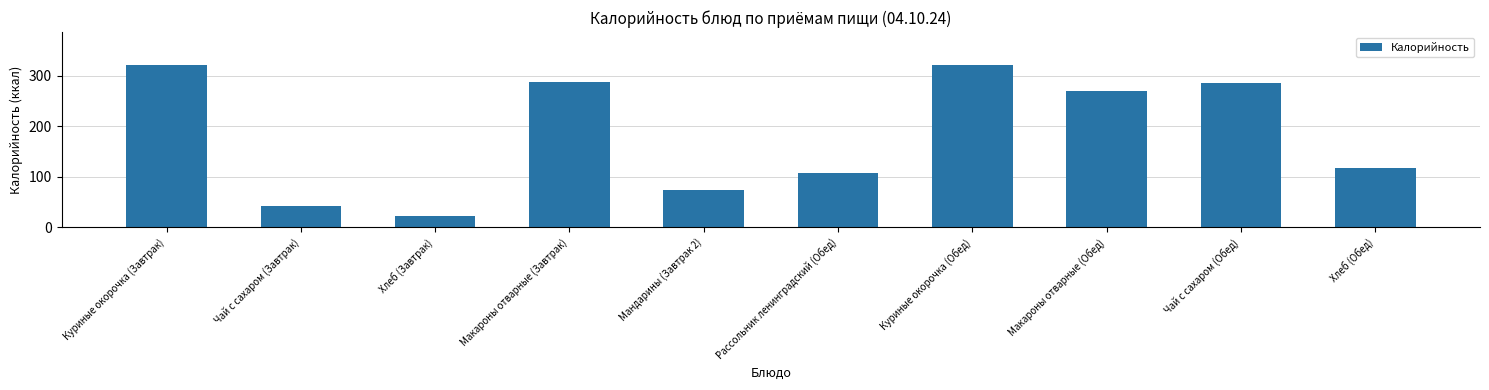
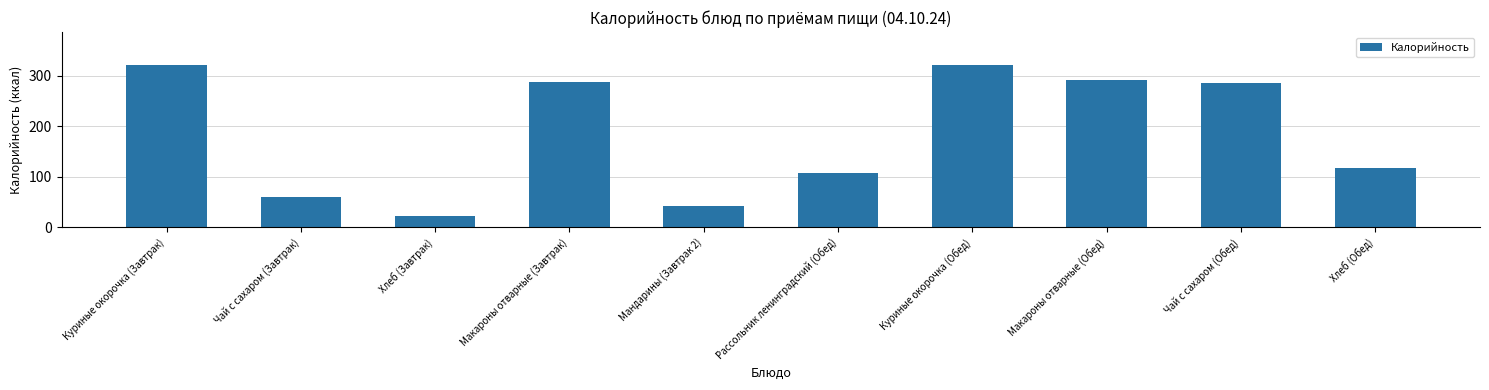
Чай с сахаром (Завтрак): 40 -> 60
Мандарины (Завтрак 2): 70 -> 40
Макароны отварные (Обед): 270 -> 290
